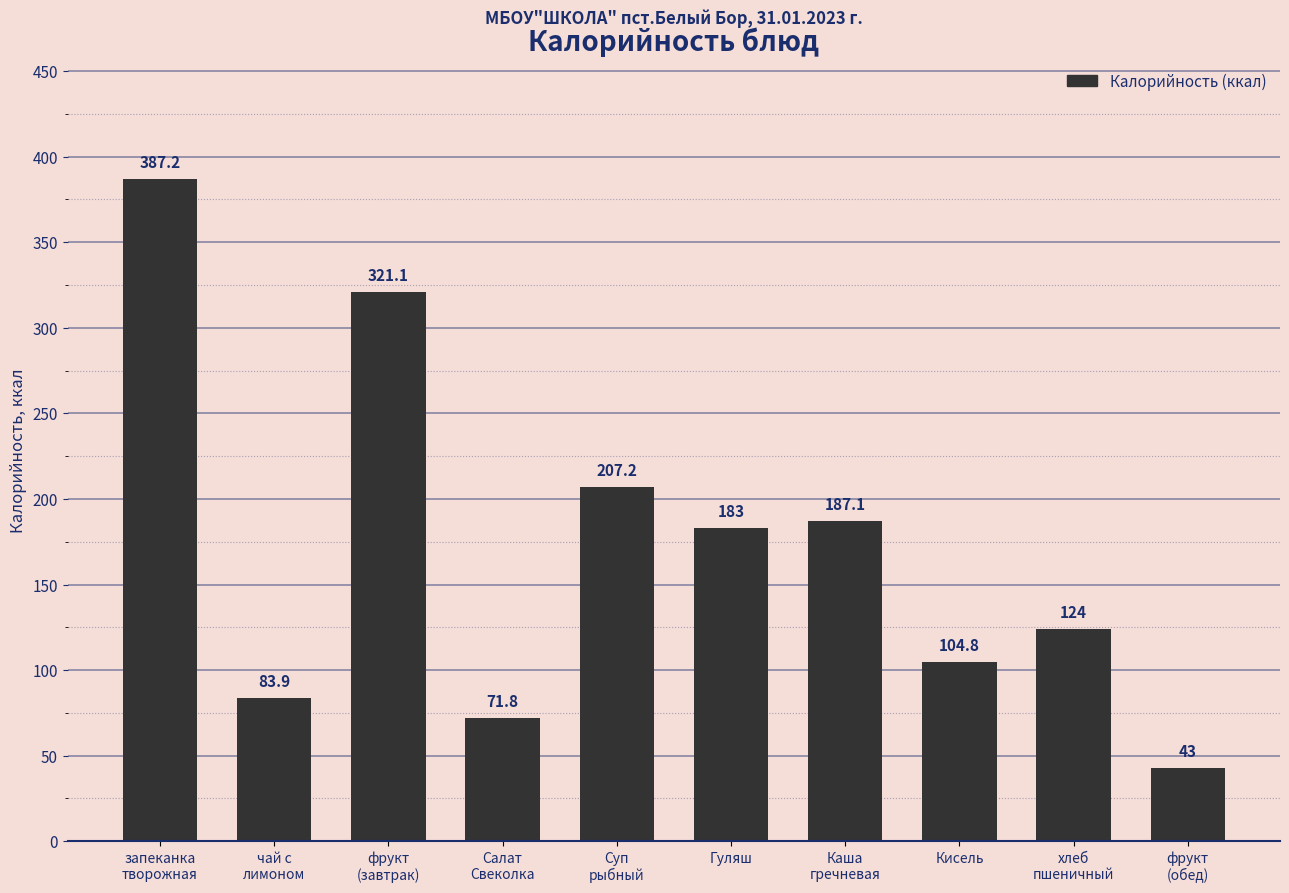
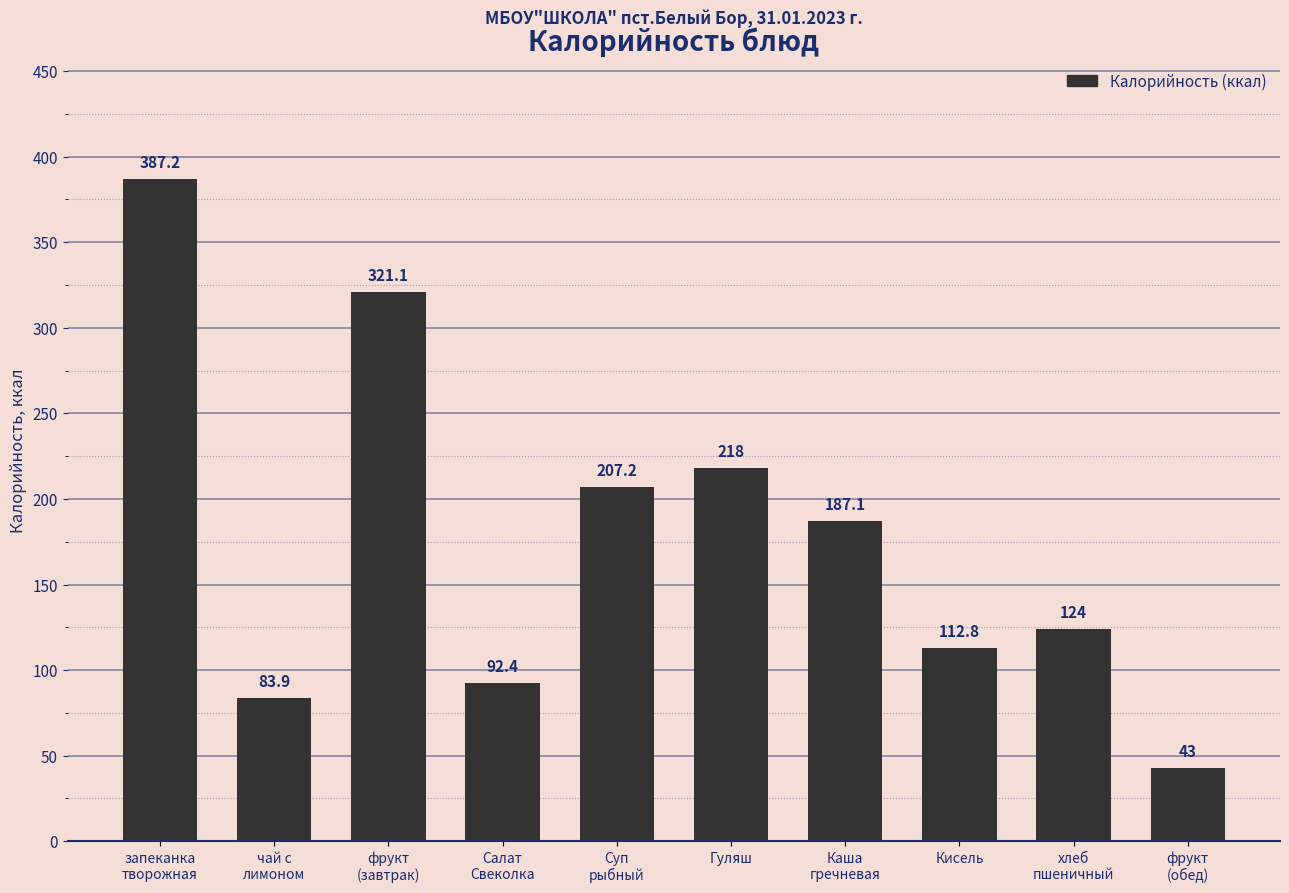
Салат Свеколка: 71.8 -> 92.4
Гуляш: 183 -> 218
Кисель: 104.8 -> 112.8
